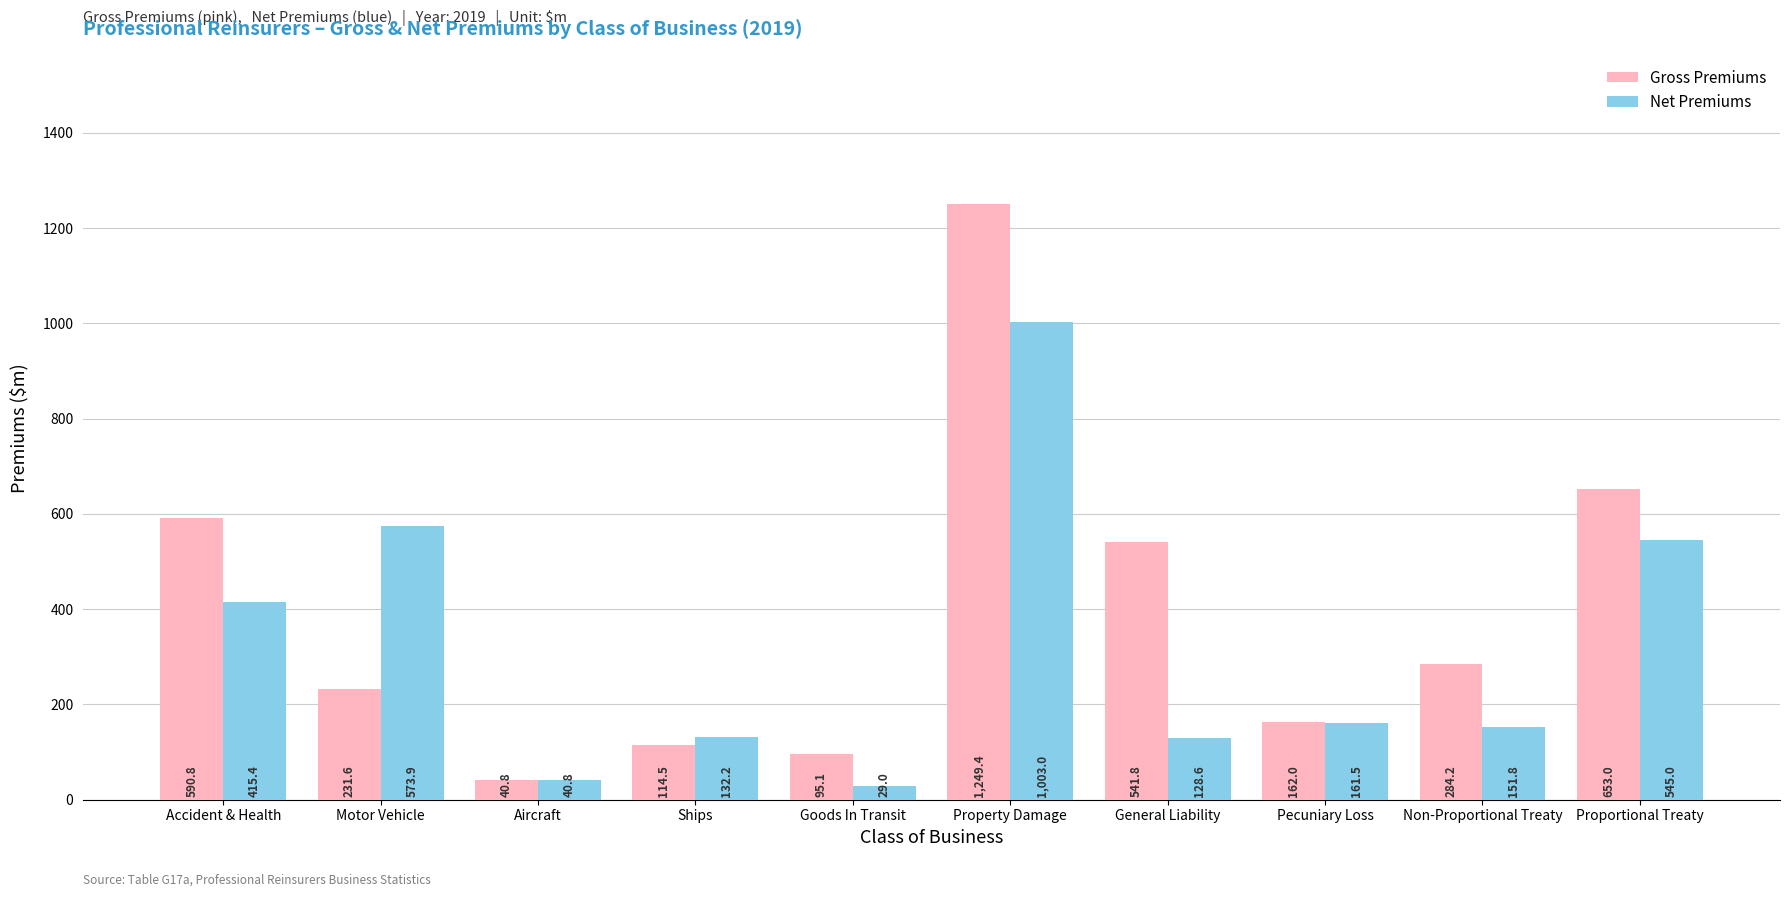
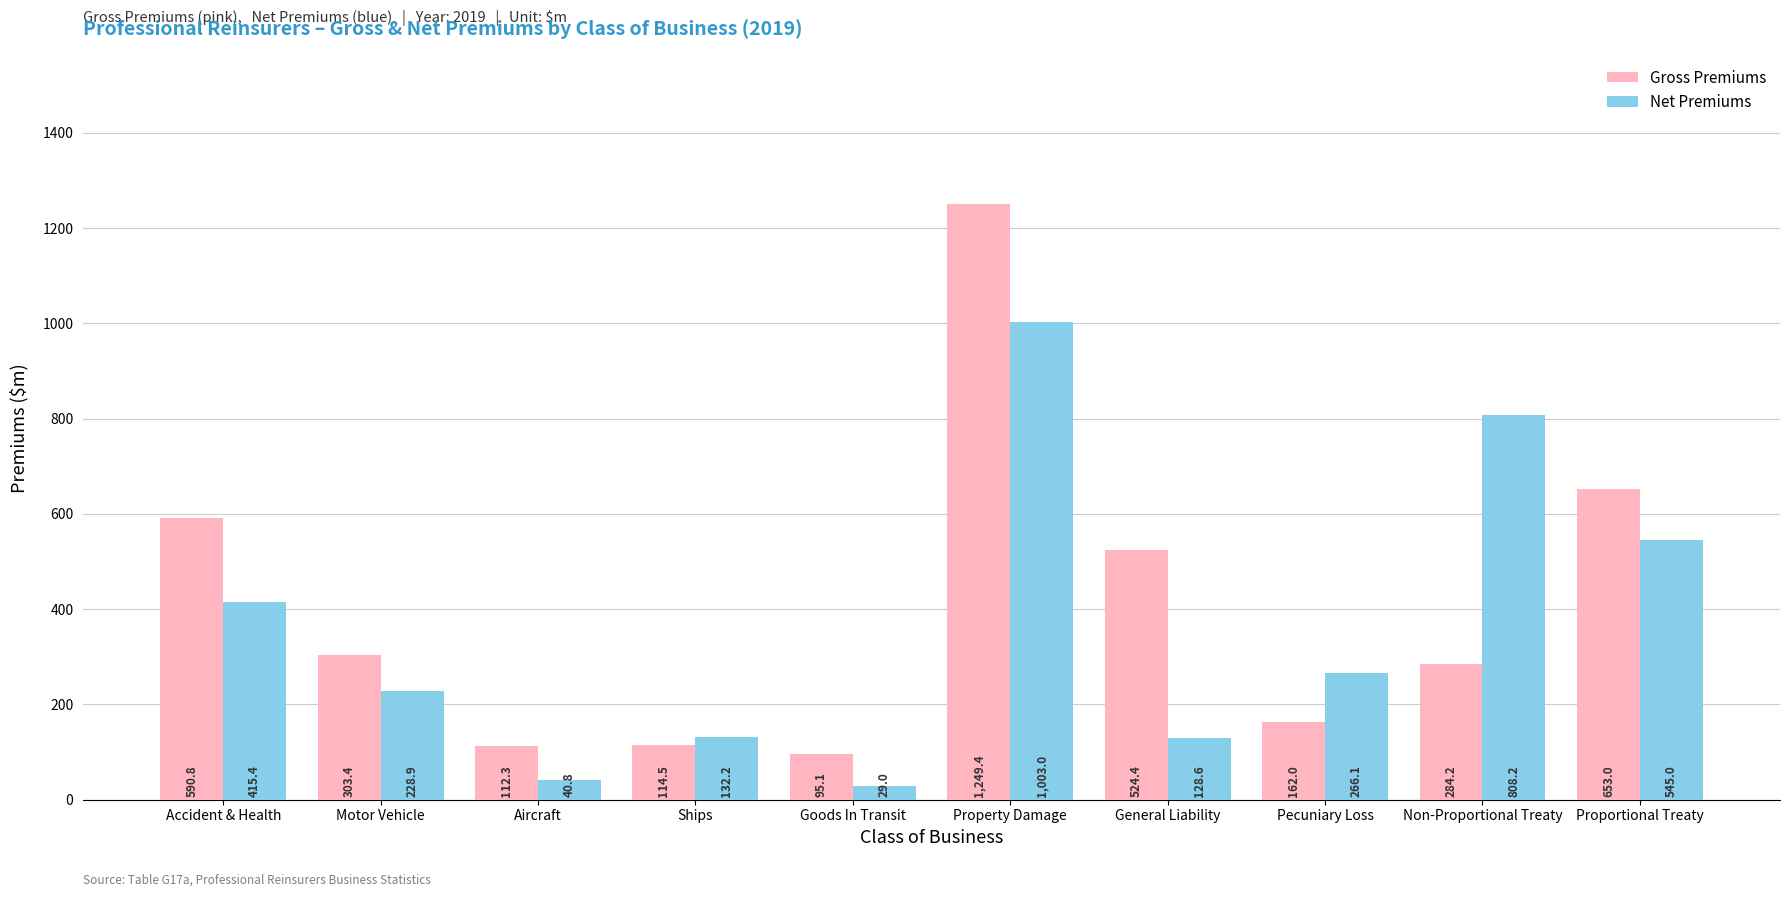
Gross Premiums, Motor Vehicle: 231.6 -> 303.4
Net Premiums, Motor Vehicle: 573.9 -> 228.9
Gross Premiums, Aircraft: 40.8 -> 112.3
Gross Premiums, General Liability: 541.8 -> 524.4
Net Premiums, Pecuniary Loss: 161.5 -> 266.1
Net Premiums, Non-Proportional Treaty: 151.8 -> 808.2
